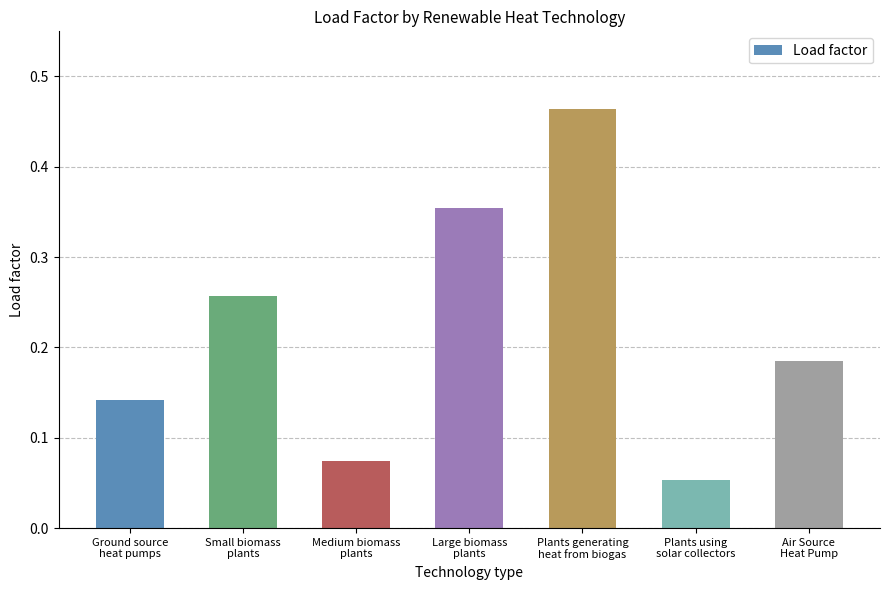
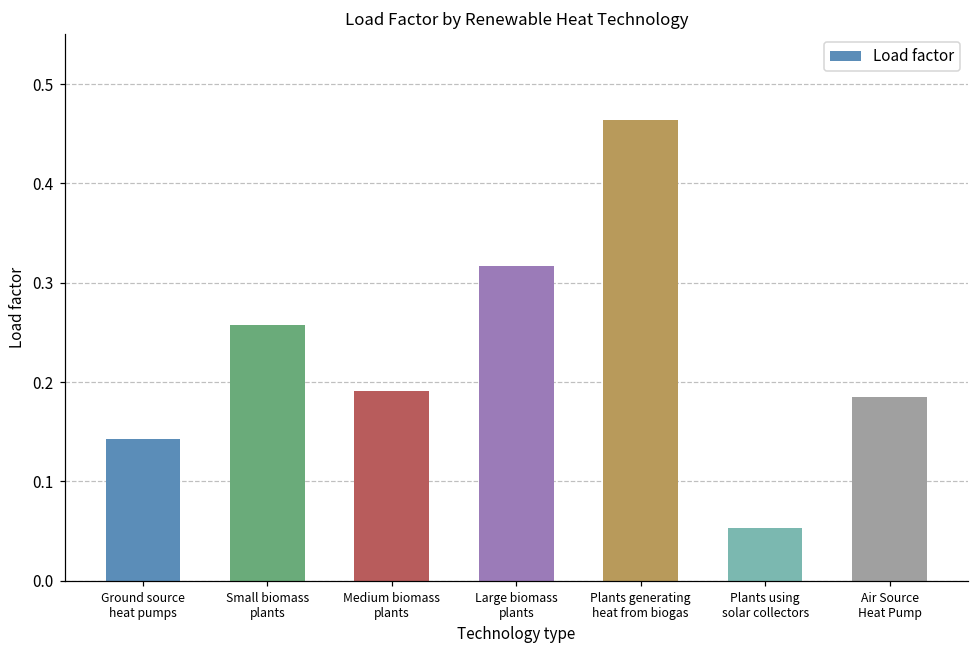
Medium biomass plants: 0.07 -> 0.19
Large biomass plants: 0.35 -> 0.32
